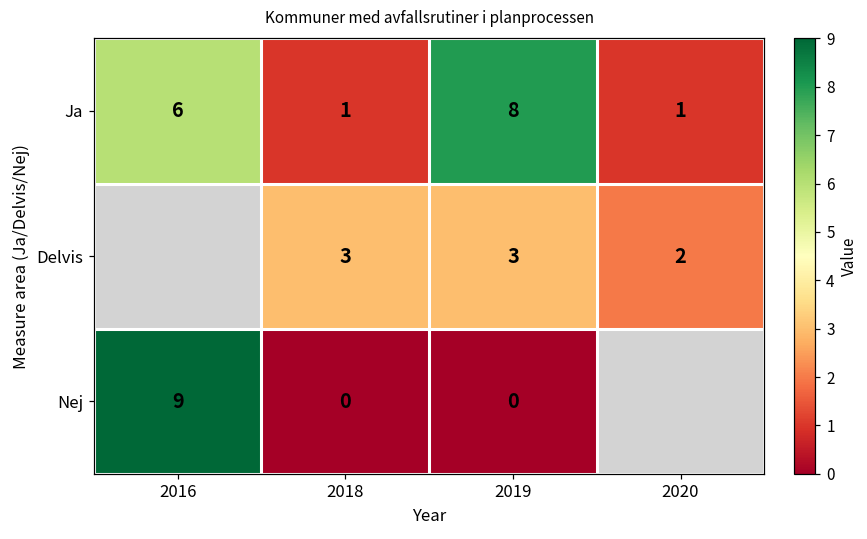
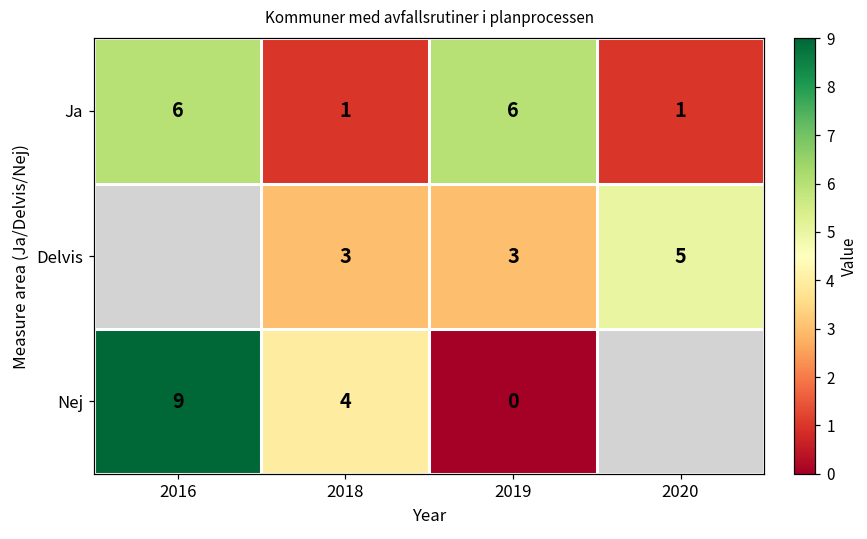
Ja, 2019: 8 -> 6
Delvis, 2020: 2 -> 5
Nej, 2018: 0 -> 4
